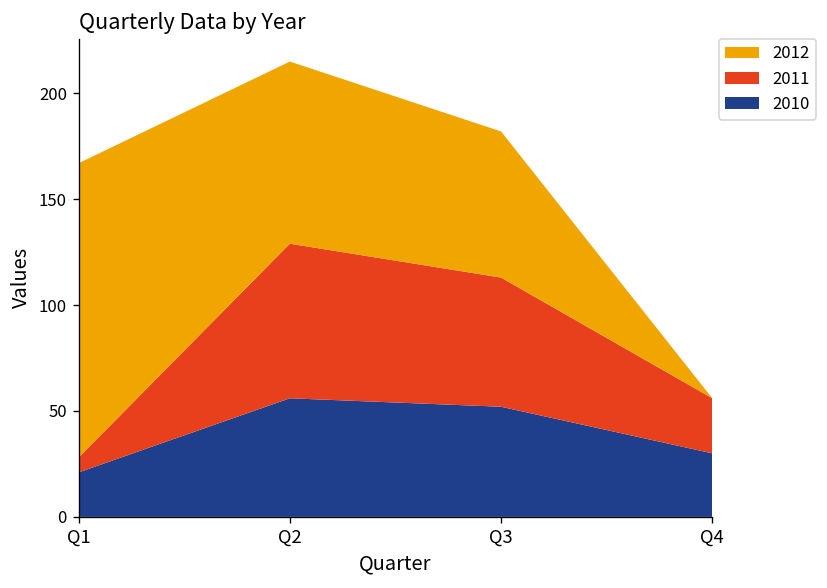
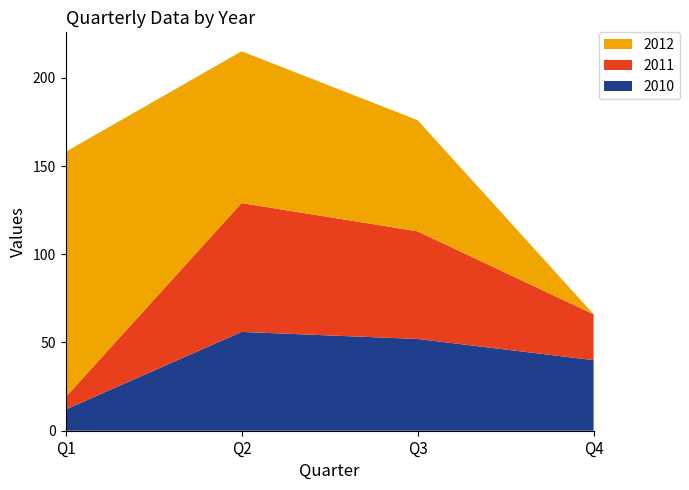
2010, Q1: 21 -> 12
2012, Q3: 69 -> 63
2010, Q4: 30 -> 40
